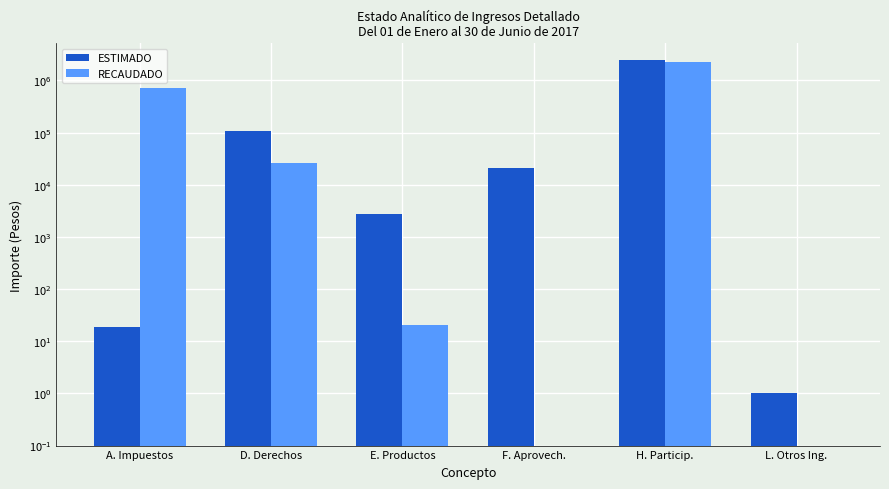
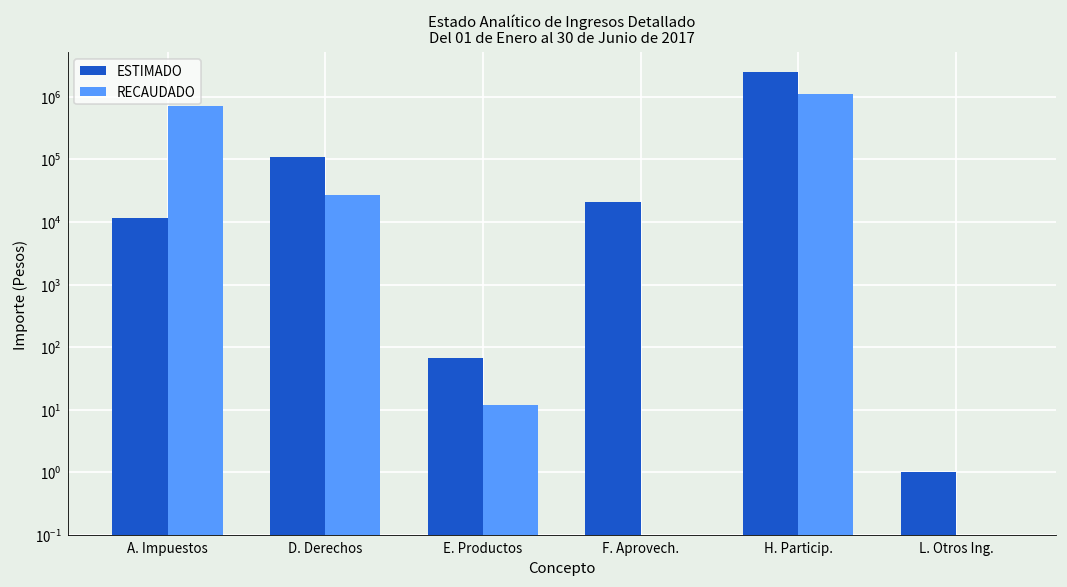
ESTIMADO, A. Impuestos: 19 -> 12000
ESTIMADO, E. Productos: 3000 -> 70
RECAUDADO, E. Productos: 21 -> 12
RECAUDADO, H. Particip.: 2200000 -> 1100000
